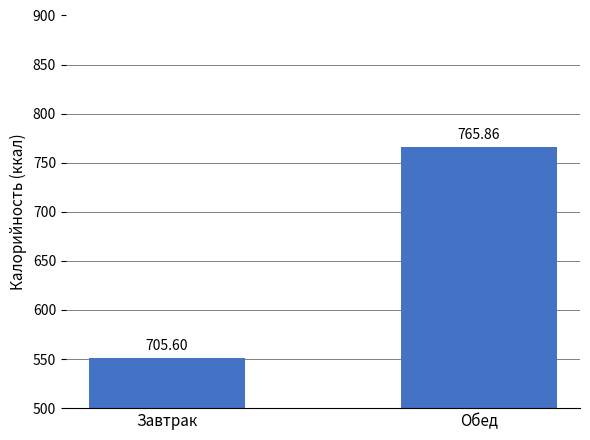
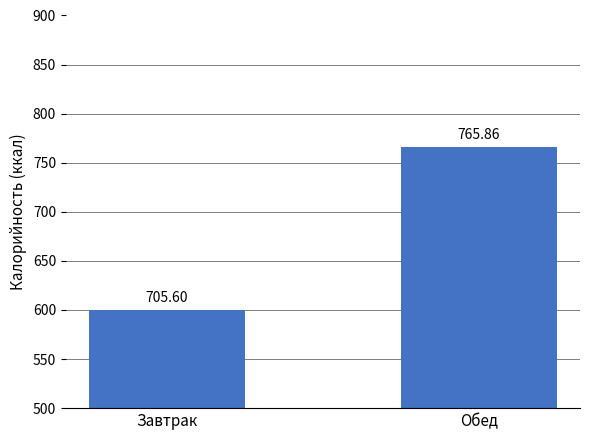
Завтрак: 550 -> 600
